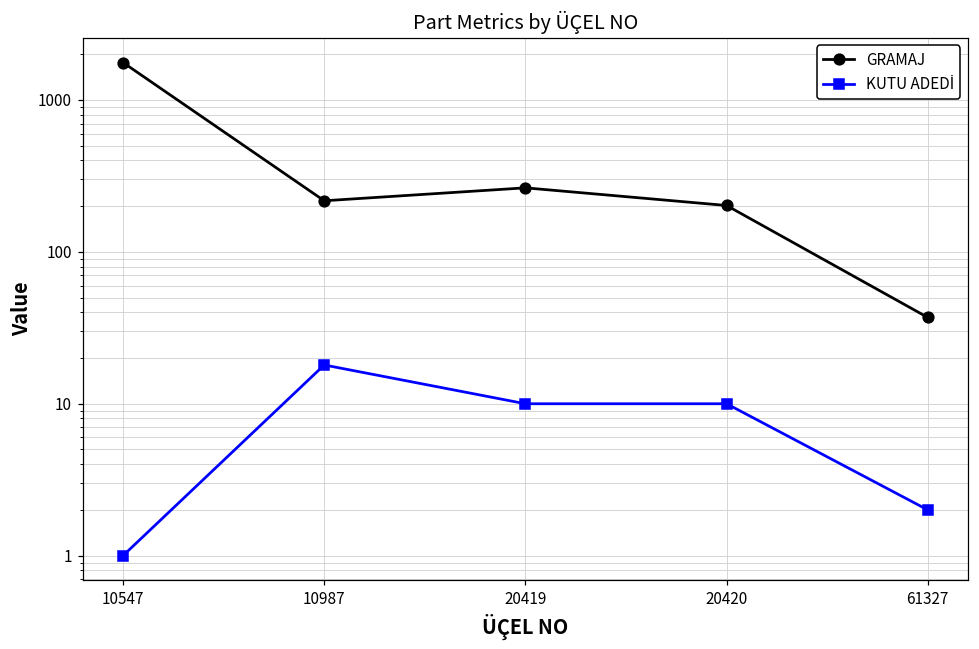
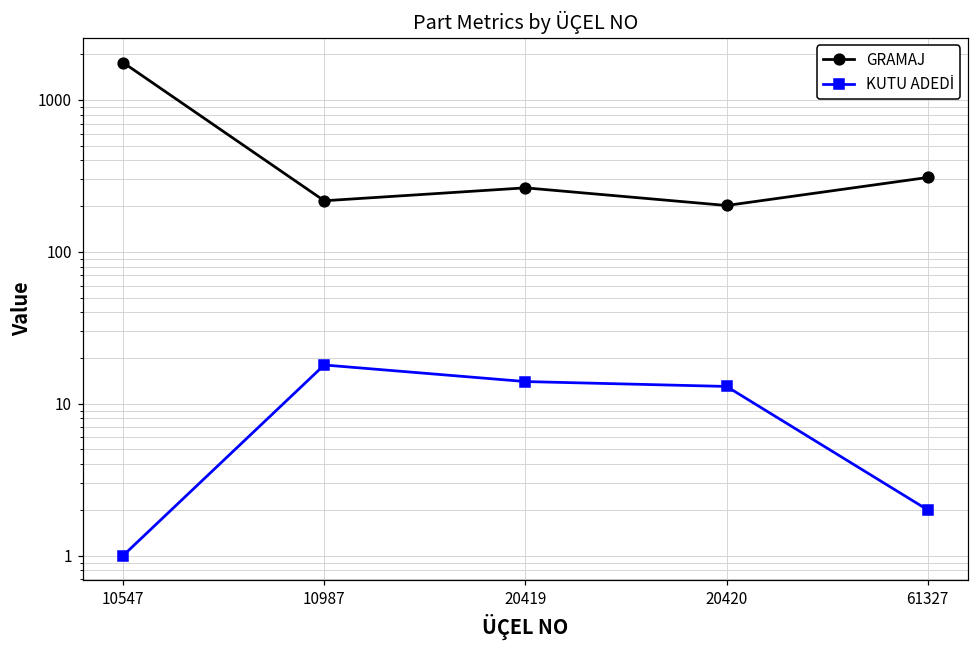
KUTU ADEDİ, 20419: 10 -> 14
KUTU ADEDİ, 20420: 10 -> 13
GRAMAJ, 61327: 37 -> 310
